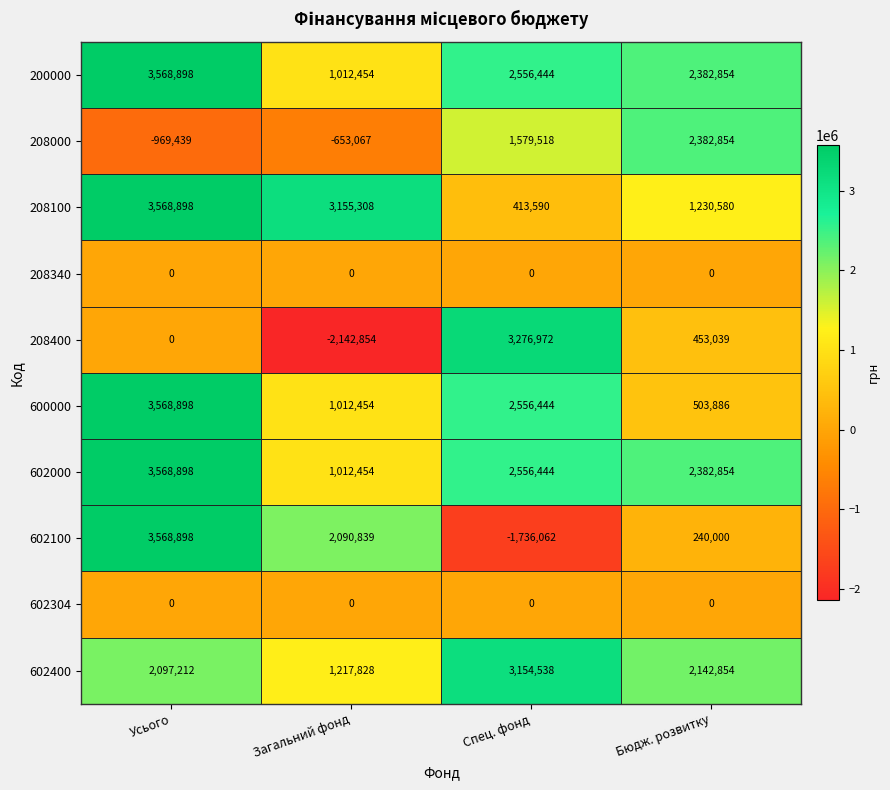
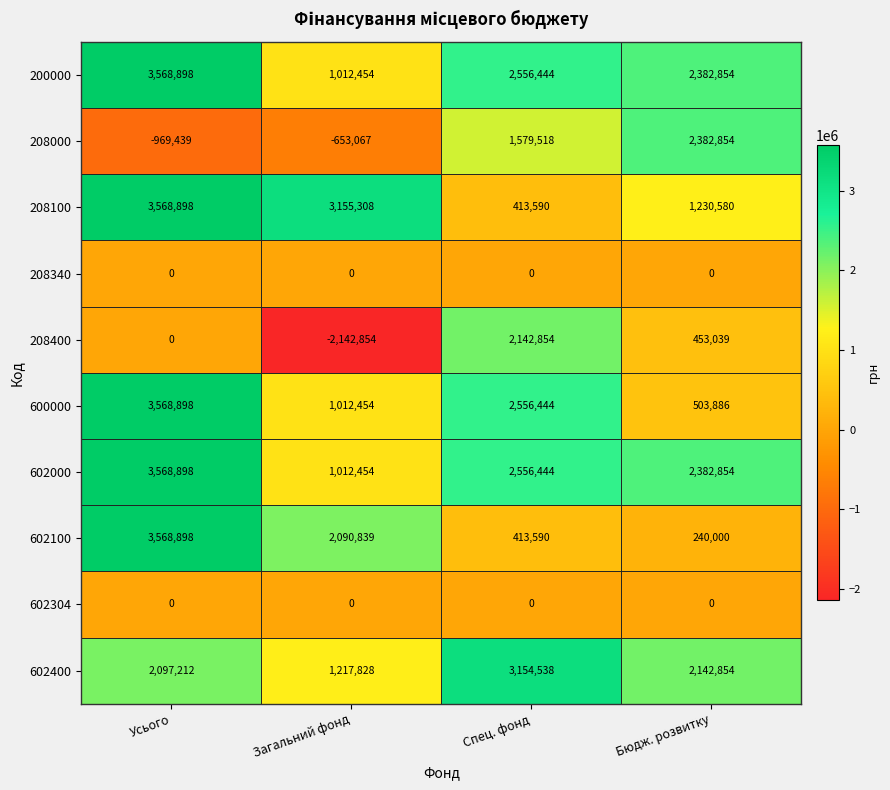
208400, Спец. фонд: 3,276,972 -> 2,142,854
602100, Спец. фонд: -1,736,062 -> 413,590
